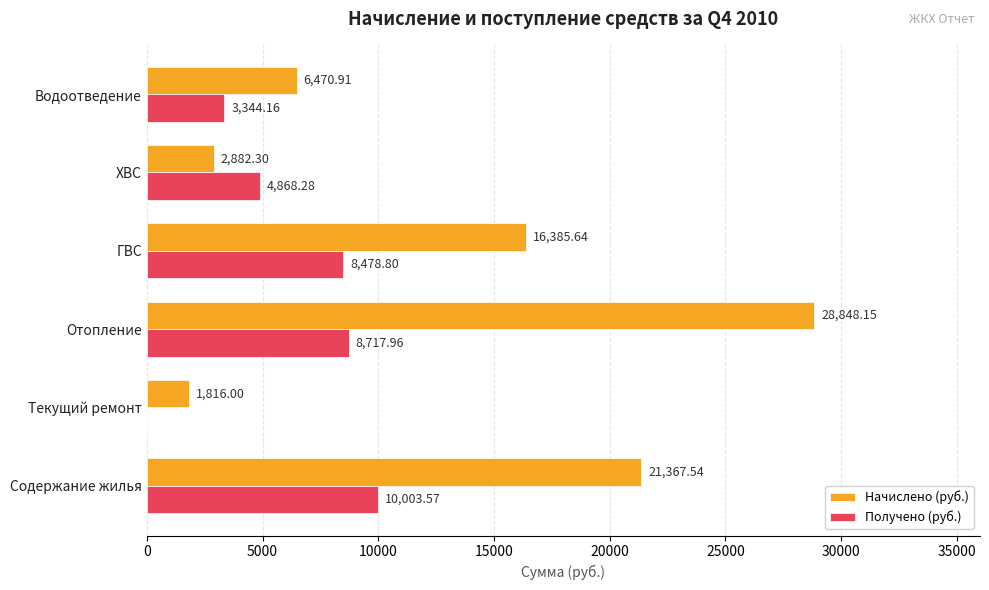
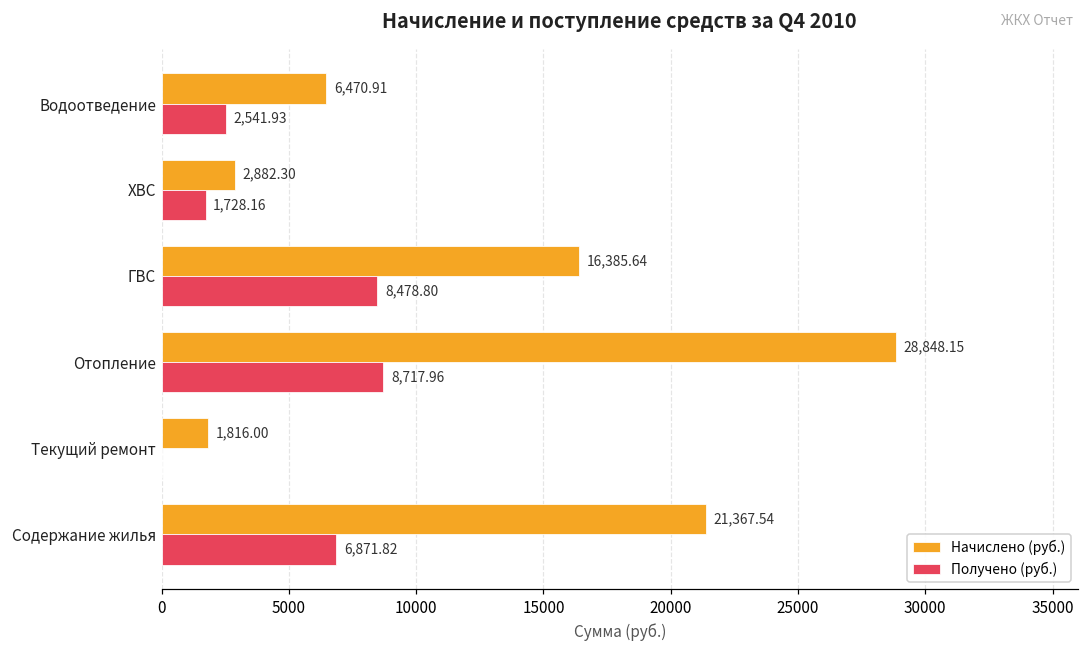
Получено (руб.), Водоотведение: 3,344.16 -> 2,541.93
Получено (руб.), ХВС: 4,868.28 -> 1,728.16
Получено (руб.), Содержание жилья: 10,003.57 -> 6,871.82
